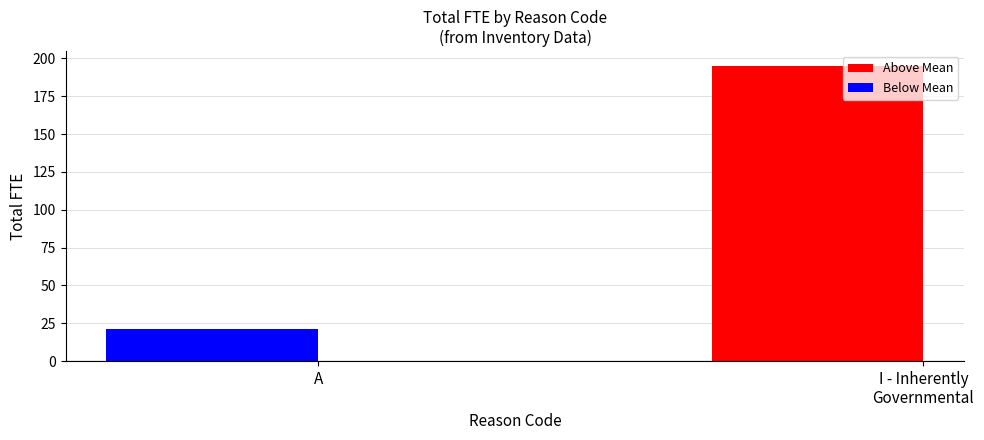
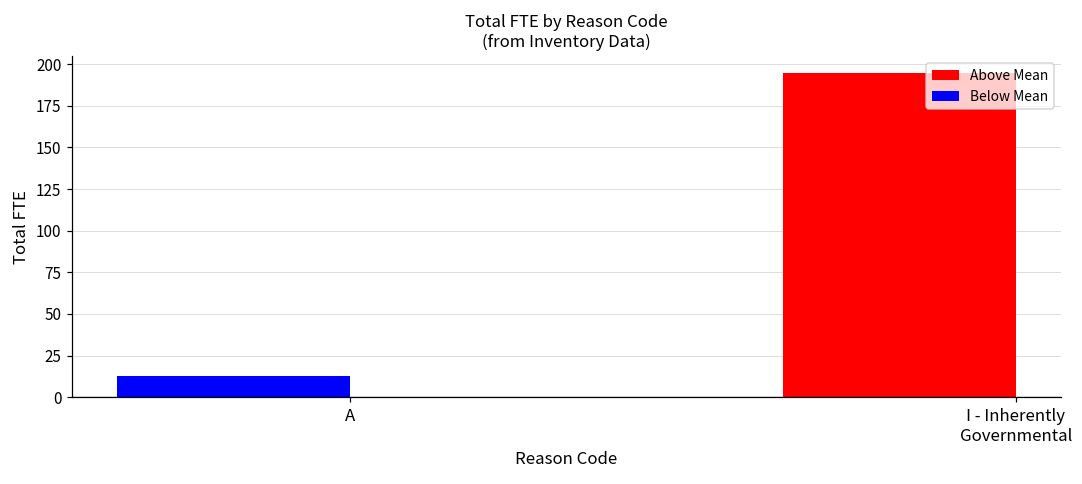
A: 21 -> 13
